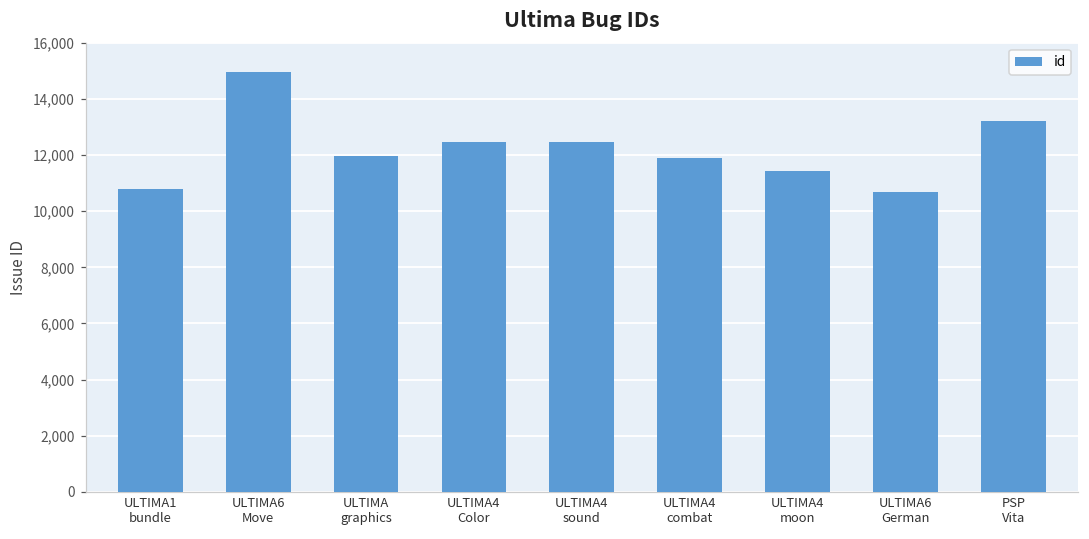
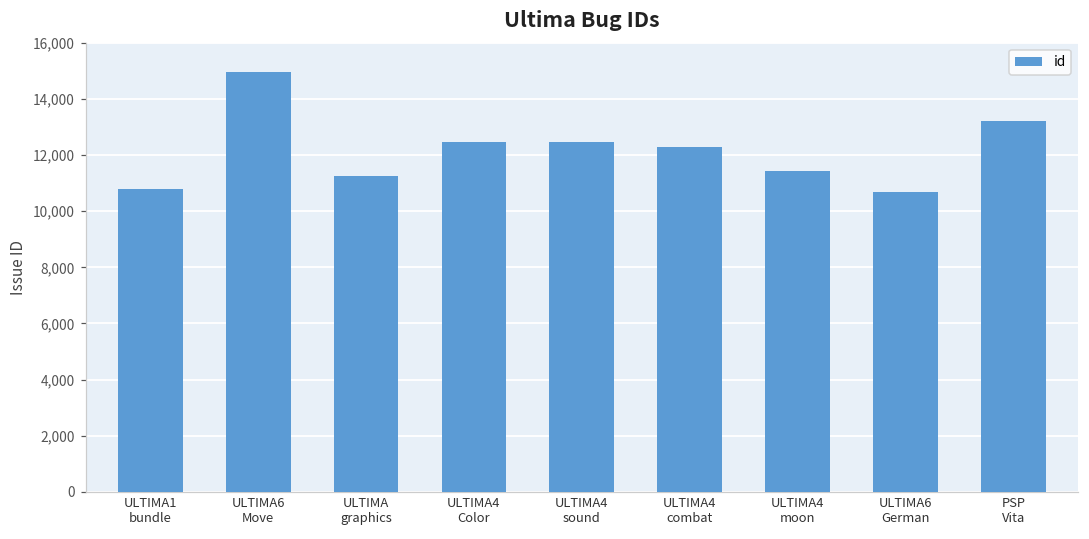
ULTIMA graphics: 11,900 -> 11,300
ULTIMA4 combat: 11,900 -> 12,300
